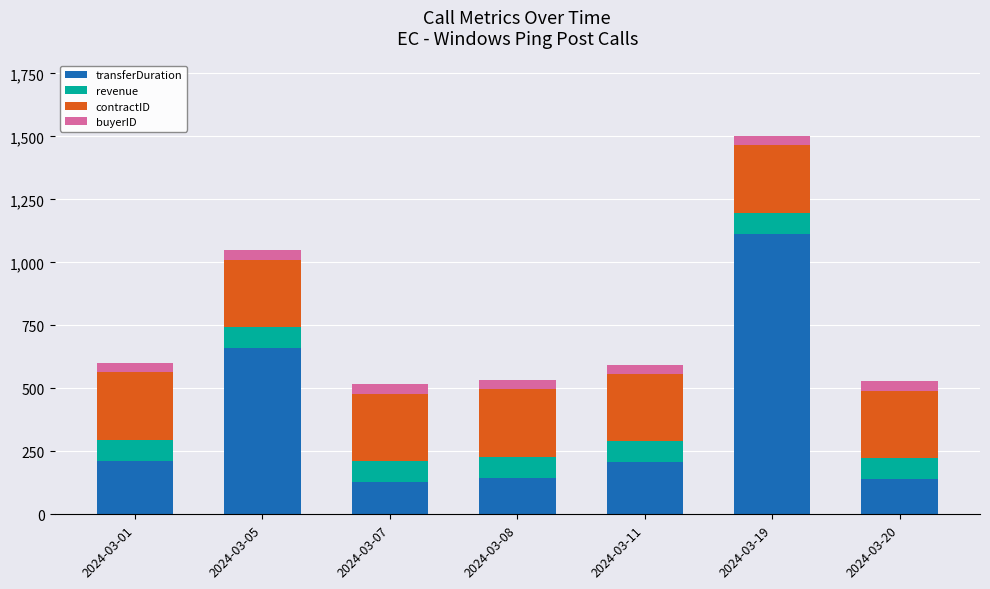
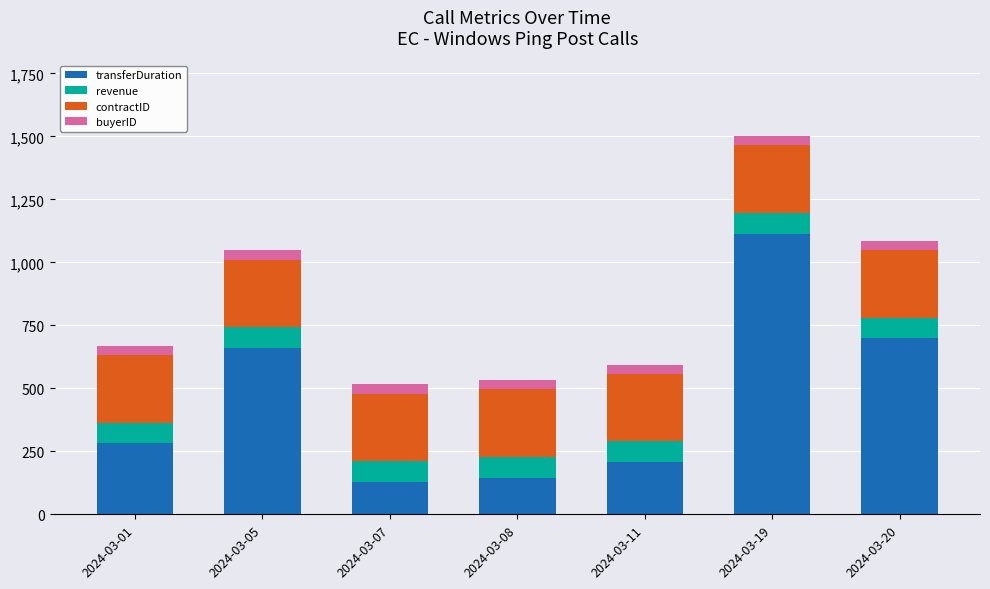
transferDuration, 2024-03-01: 210 -> 280
transferDuration, 2024-03-20: 140 -> 700
